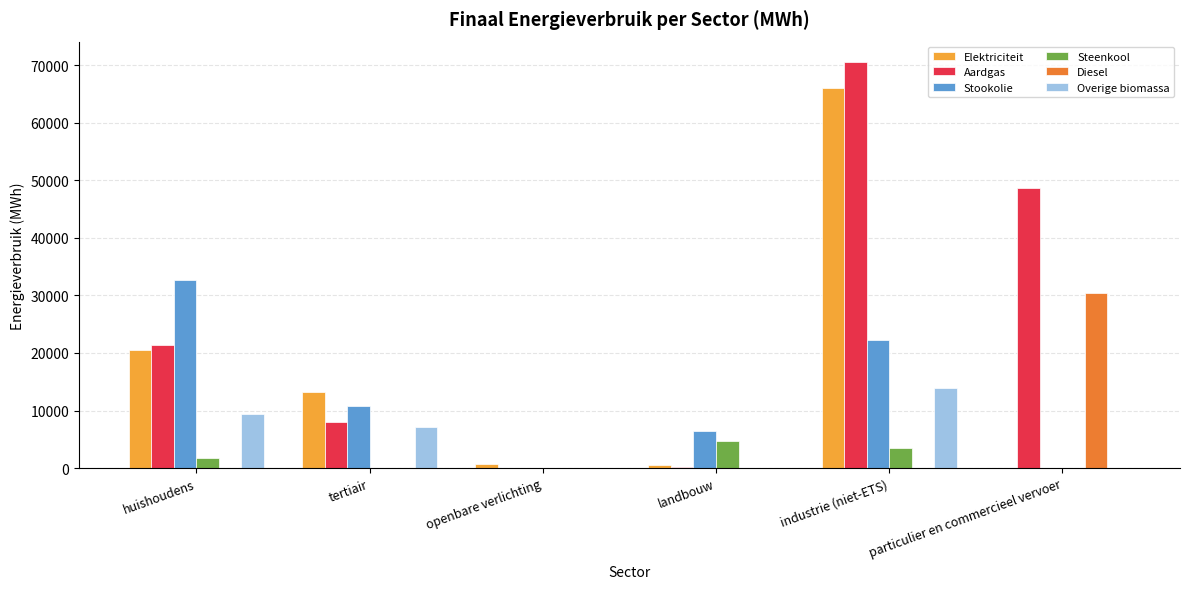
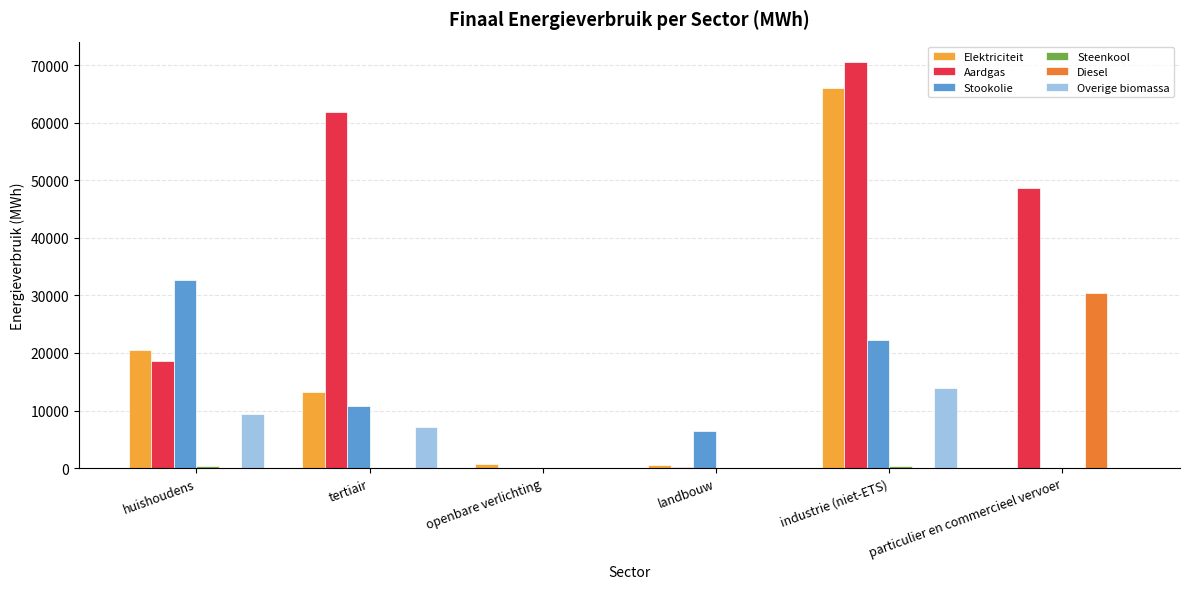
Aardgas, huishoudens: 21000 -> 19000
Steenkool, huishoudens: 2000 -> 0
Aardgas, tertiair: 8000 -> 62000
Steenkool, landbouw: 5000 -> 0
Steenkool, industrie (niet-ETS): 3000 -> 0
